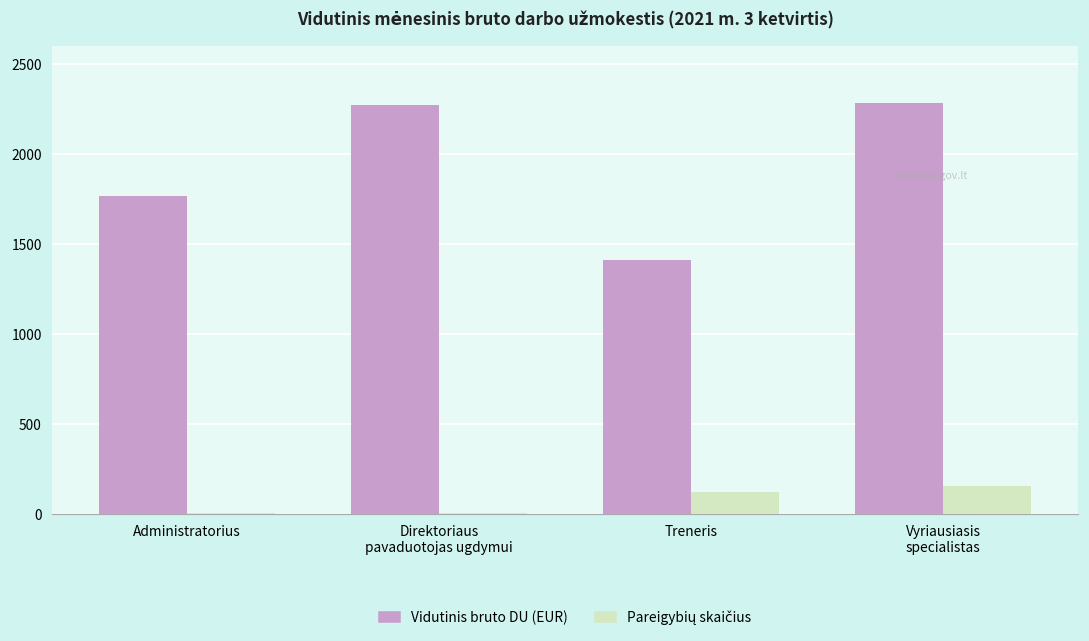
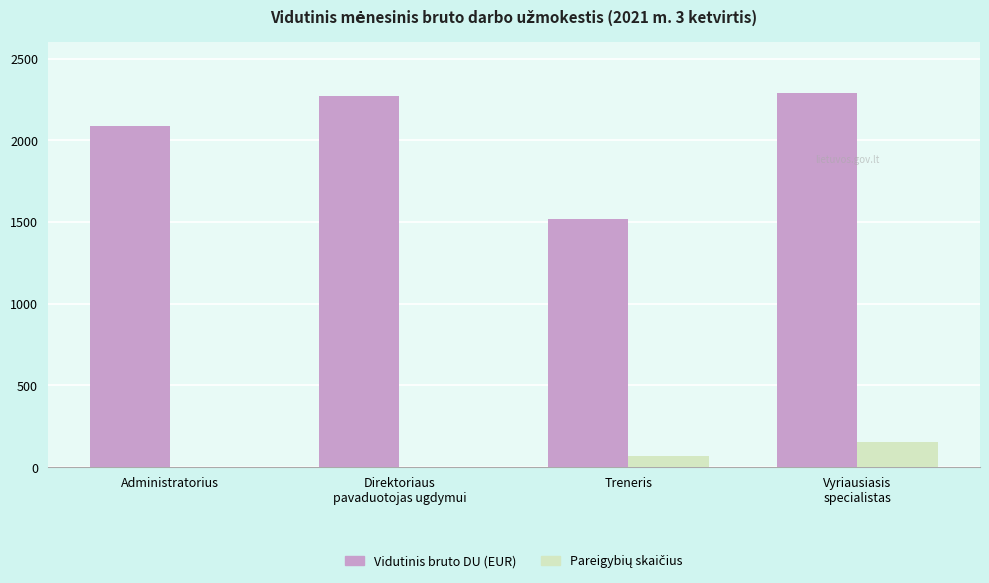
Vidutinis bruto DU (EUR), Administratorius: 1770 -> 2090
Vidutinis bruto DU (EUR), Treneris: 1410 -> 1520
Pareigybių skaičius, Treneris: 120 -> 70
